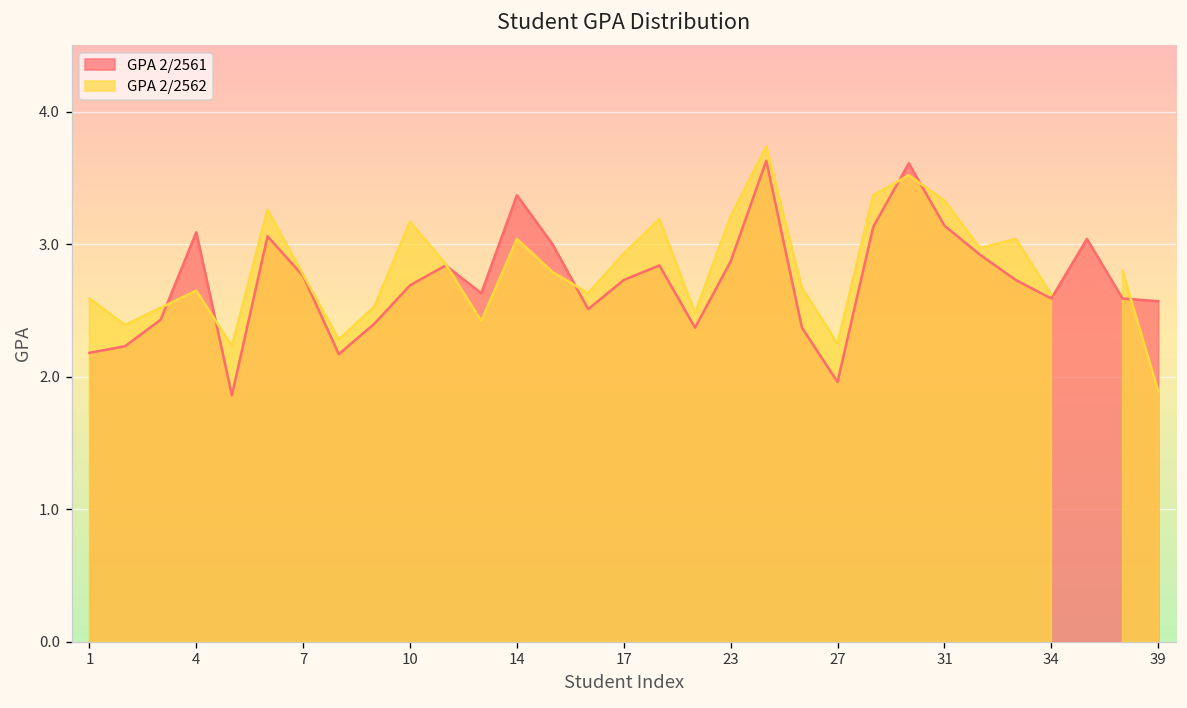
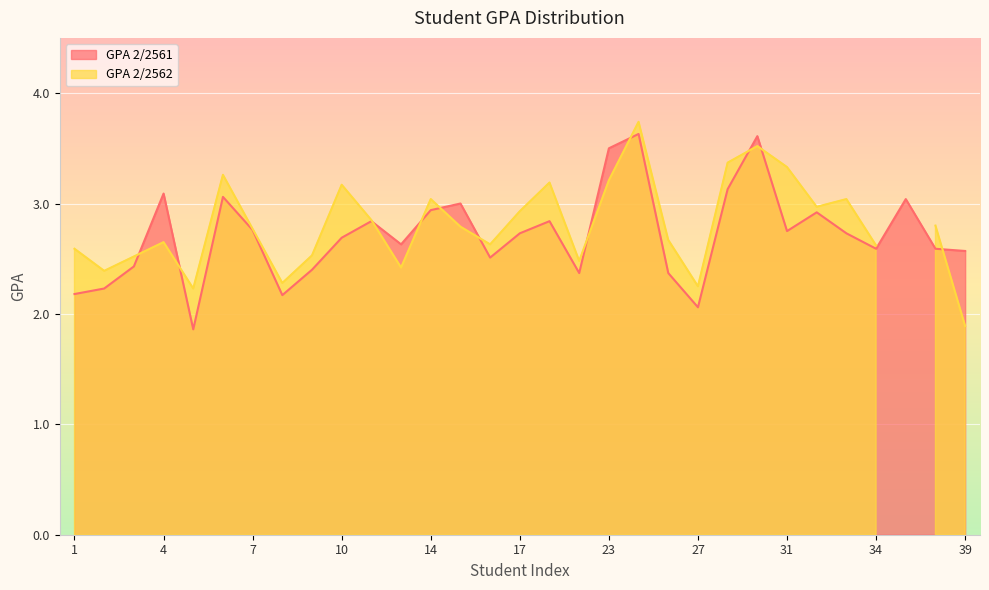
GPA 2/2561, 14: 3.37 -> 2.94
GPA 2/2561, 23: 2.87 -> 3.50
GPA 2/2561, 27: 1.96 -> 2.06
GPA 2/2561, 31: 3.14 -> 2.75
